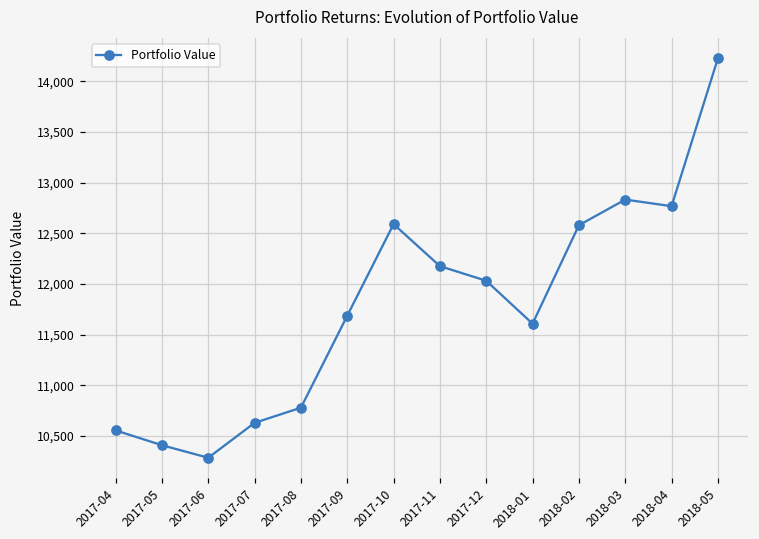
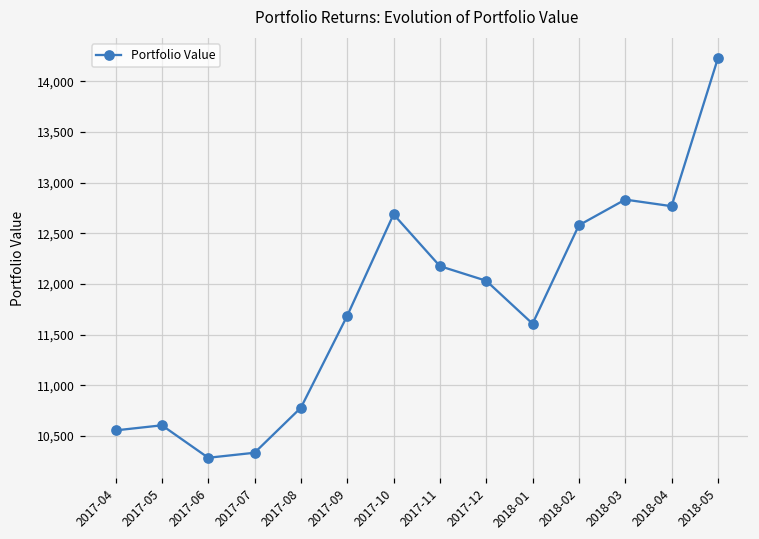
2017-05: 10,400 -> 10,600
2017-07: 10,600 -> 10,300
2017-10: 12,600 -> 12,700
